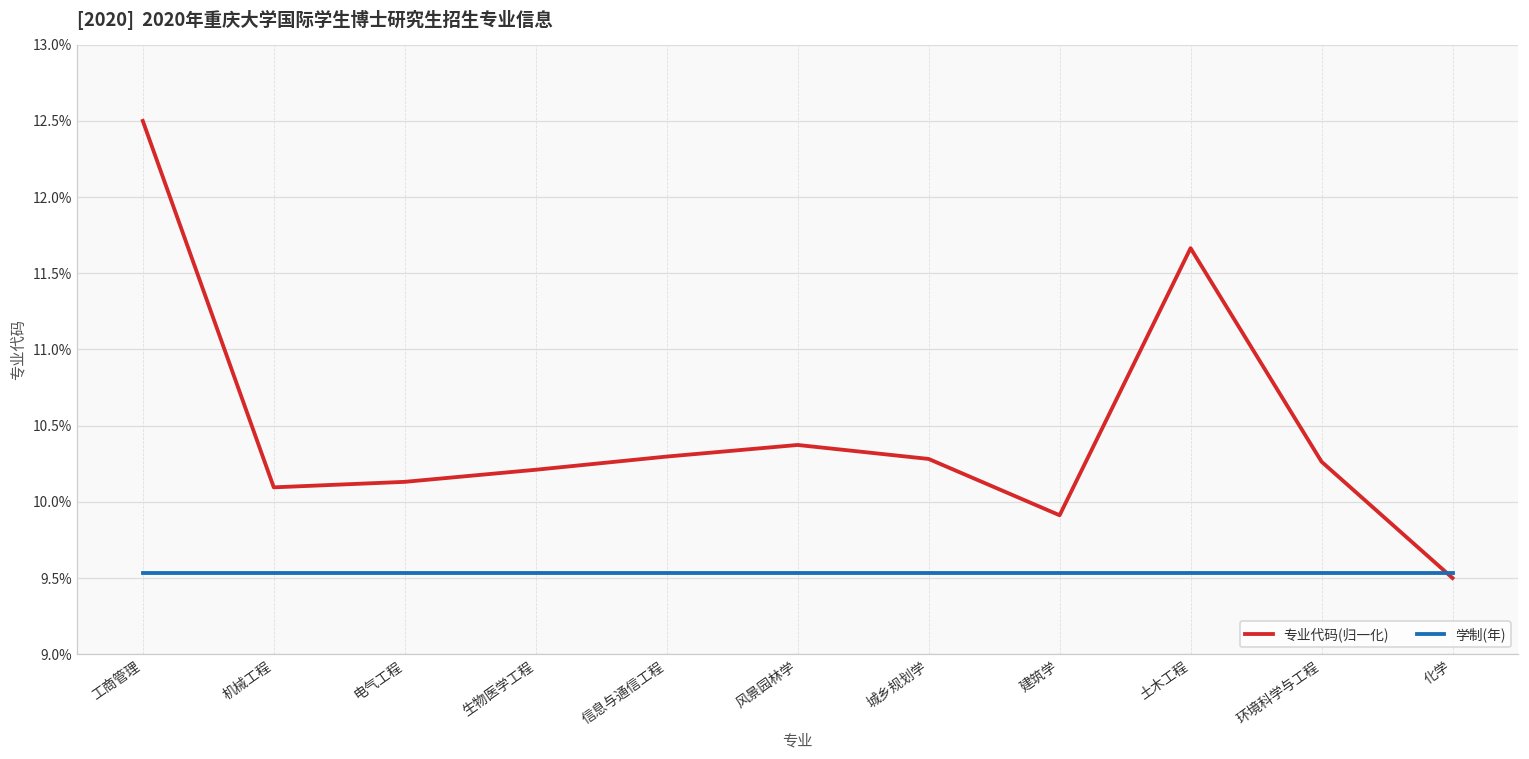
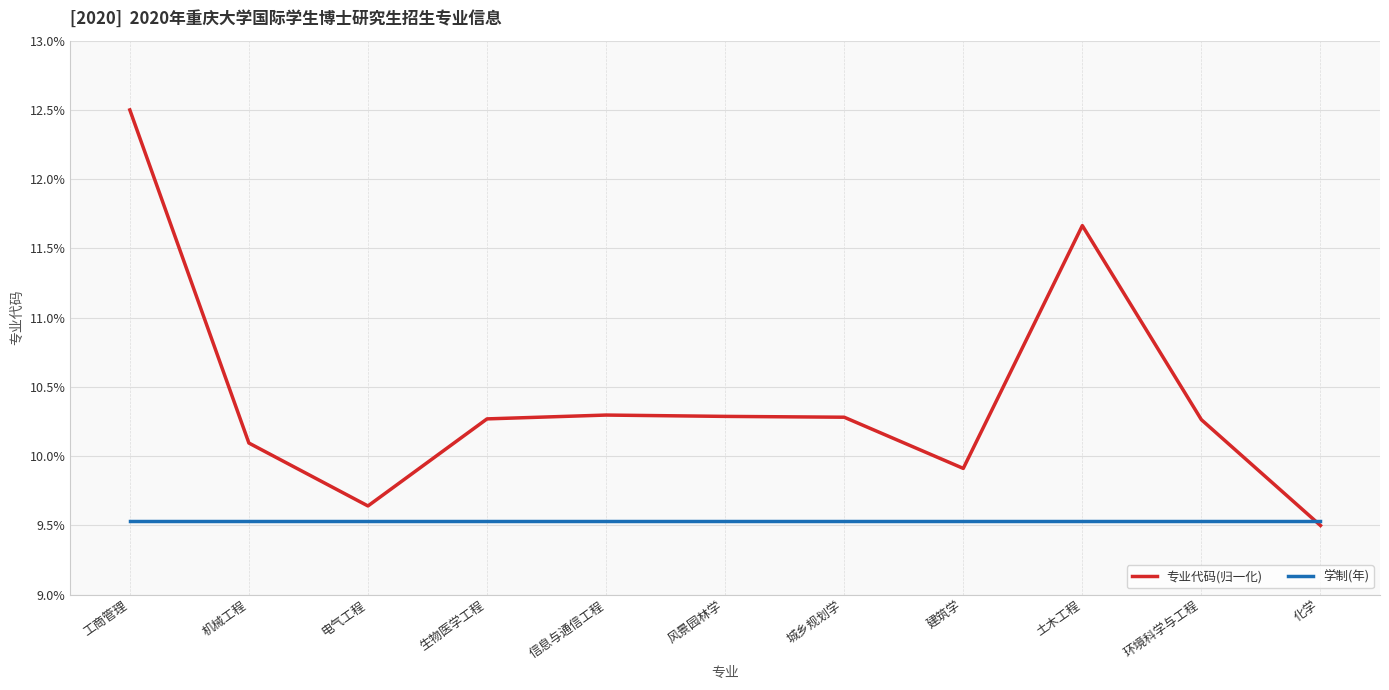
专业代码(归一化), 电气工程: 10.13% -> 9.64%
专业代码(归一化), 生物医学工程: 10.21% -> 10.27%
专业代码(归一化), 风景园林学: 10.37% -> 10.29%
